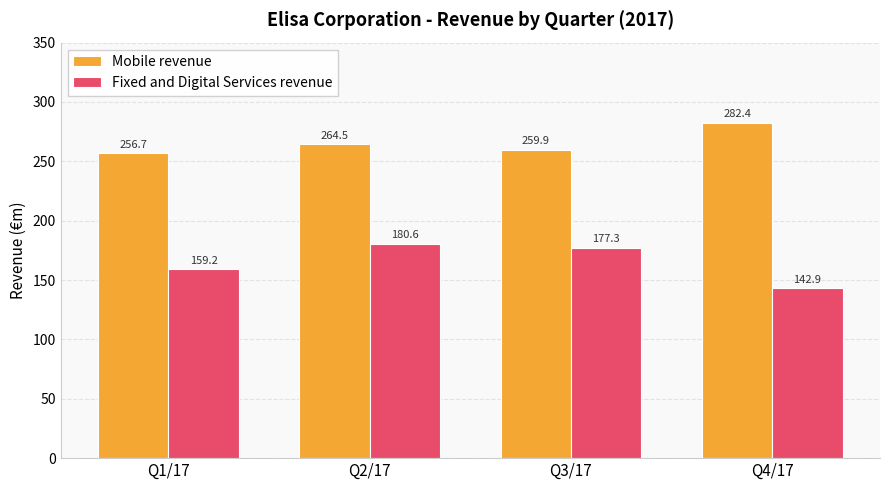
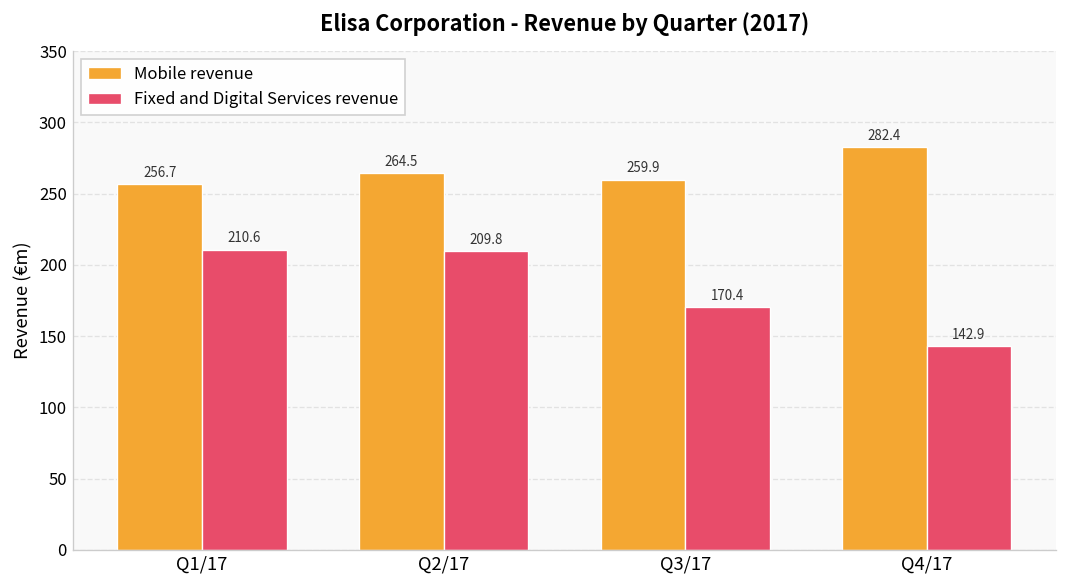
Fixed and Digital Services revenue, Q1/17: 159.2 -> 210.6
Fixed and Digital Services revenue, Q2/17: 180.6 -> 209.8
Fixed and Digital Services revenue, Q3/17: 177.3 -> 170.4
